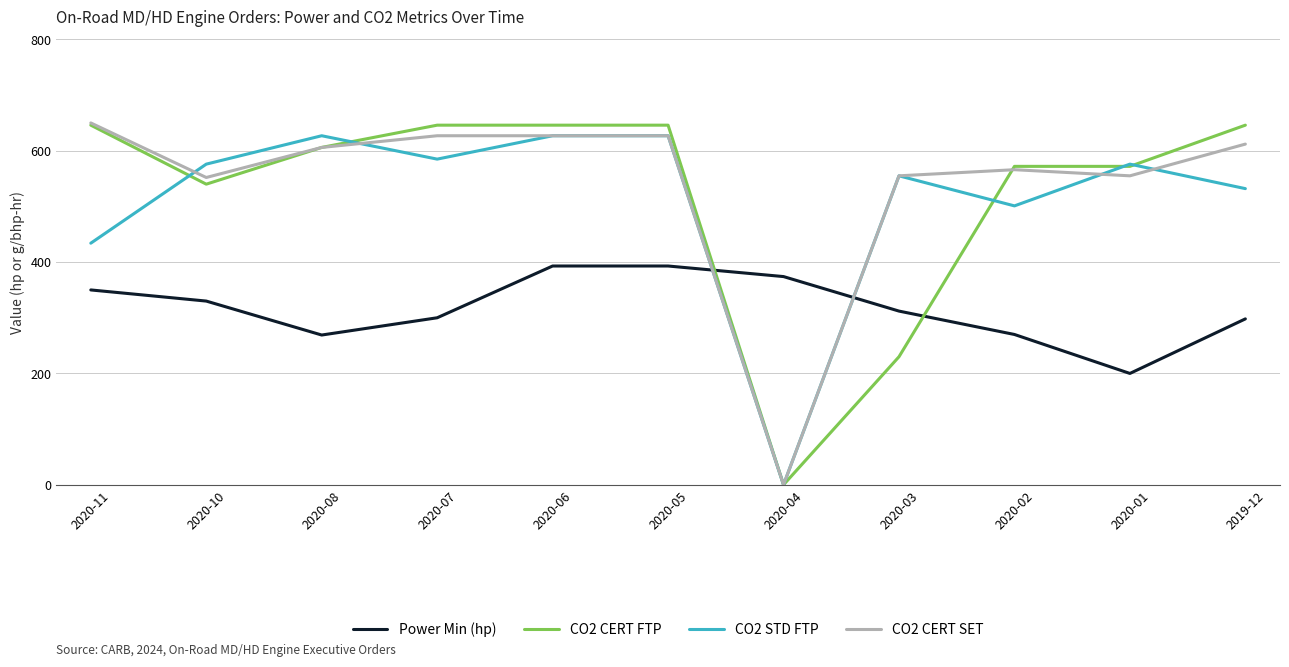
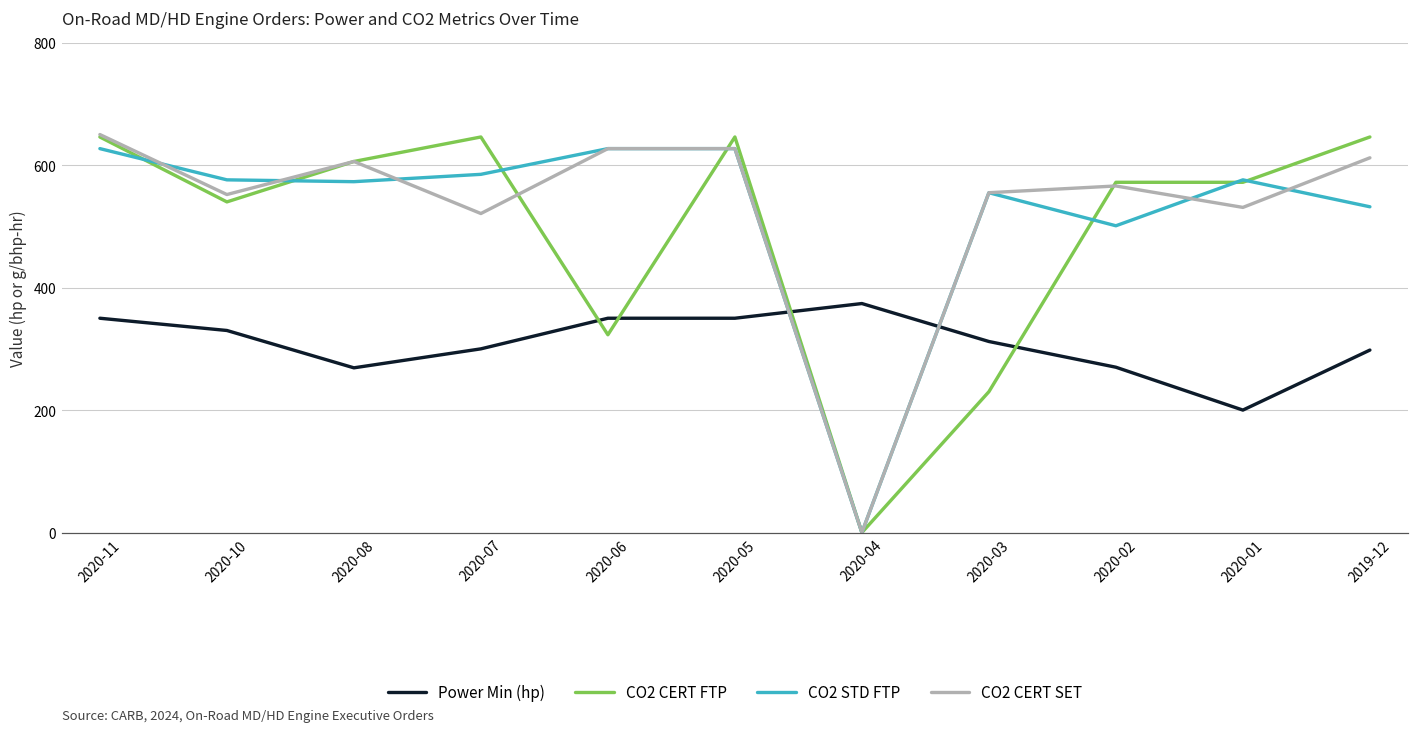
CO2 STD FTP, 2020-11: 430 -> 630
CO2 STD FTP, 2020-08: 630 -> 570
CO2 CERT SET, 2020-07: 630 -> 520
Power Min (hp), 2020-06: 390 -> 350
CO2 CERT FTP, 2020-06: 650 -> 320
Power Min (hp), 2020-05: 390 -> 350
CO2 CERT SET, 2020-01: 560 -> 530
